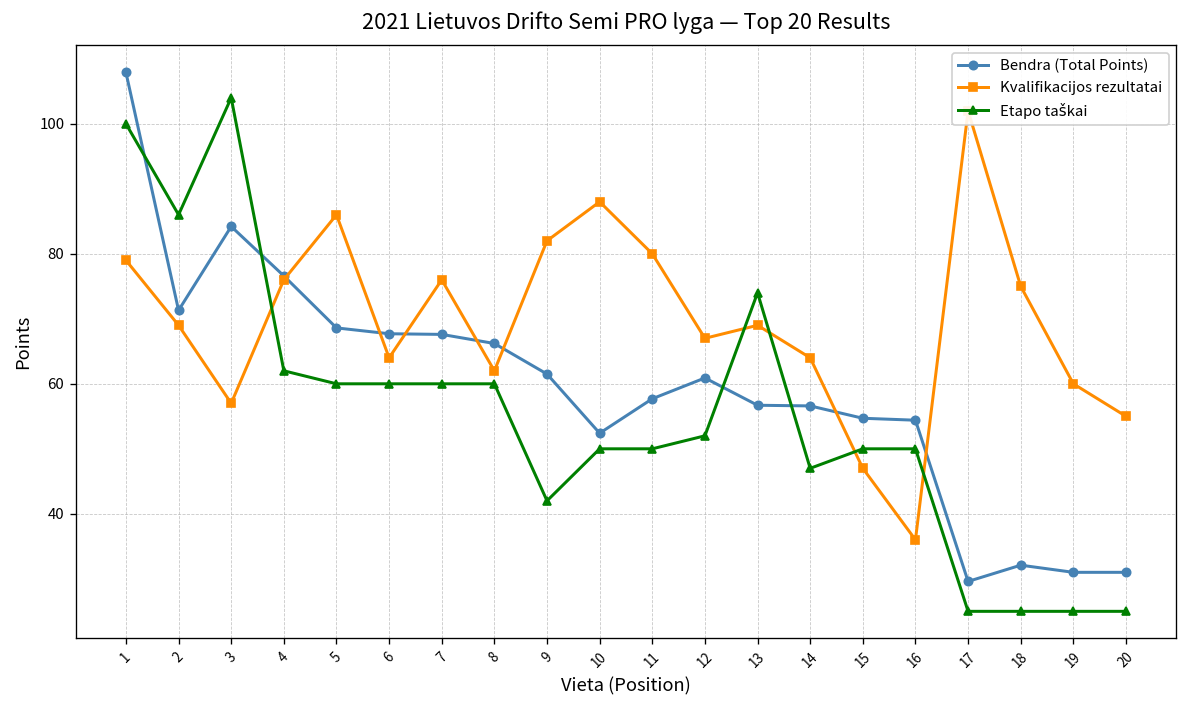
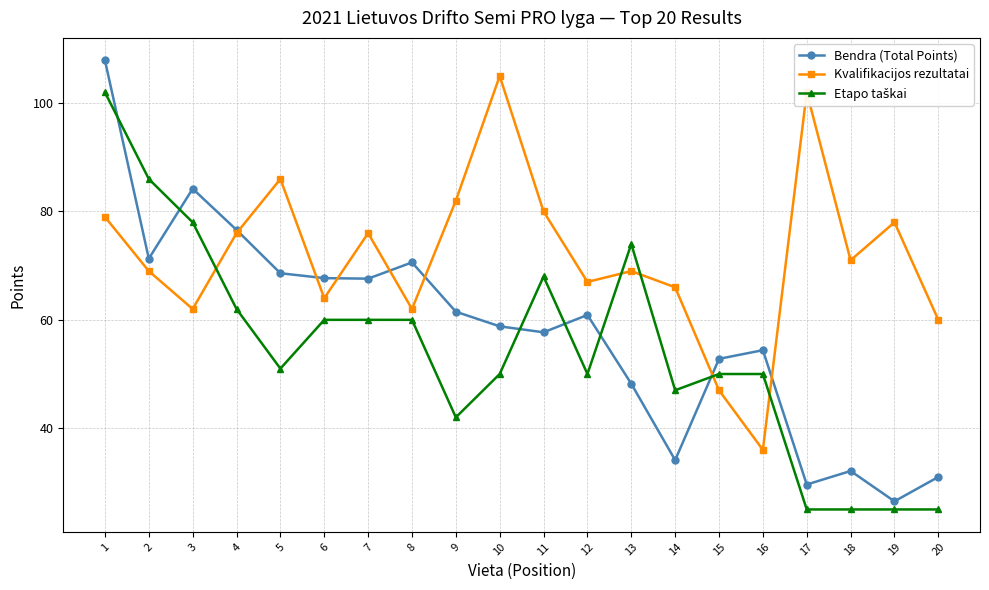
Etapo taškai, 1: 100 -> 102
Kvalifikacijos rezultatai, 3: 57 -> 62
Etapo taškai, 3: 104 -> 78
Etapo taškai, 5: 60 -> 51
Bendra (Total Points), 8: 66 -> 71
Bendra (Total Points), 10: 52 -> 59
Kvalifikacijos rezultatai, 10: 88 -> 105
Etapo taškai, 11: 50 -> 68
Etapo taškai, 12: 52 -> 50
Bendra (Total Points), 13: 57 -> 48
Bendra (Total Points), 14: 57 -> 34
Kvalifikacijos rezultatai, 14: 64 -> 66
Bendra (Total Points), 15: 55 -> 53
Kvalifikacijos rezultatai, 18: 75 -> 71
Bendra (Total Points), 19: 31 -> 27
Kvalifikacijos rezultatai, 19: 60 -> 78
Kvalifikacijos rezultatai, 20: 55 -> 60
